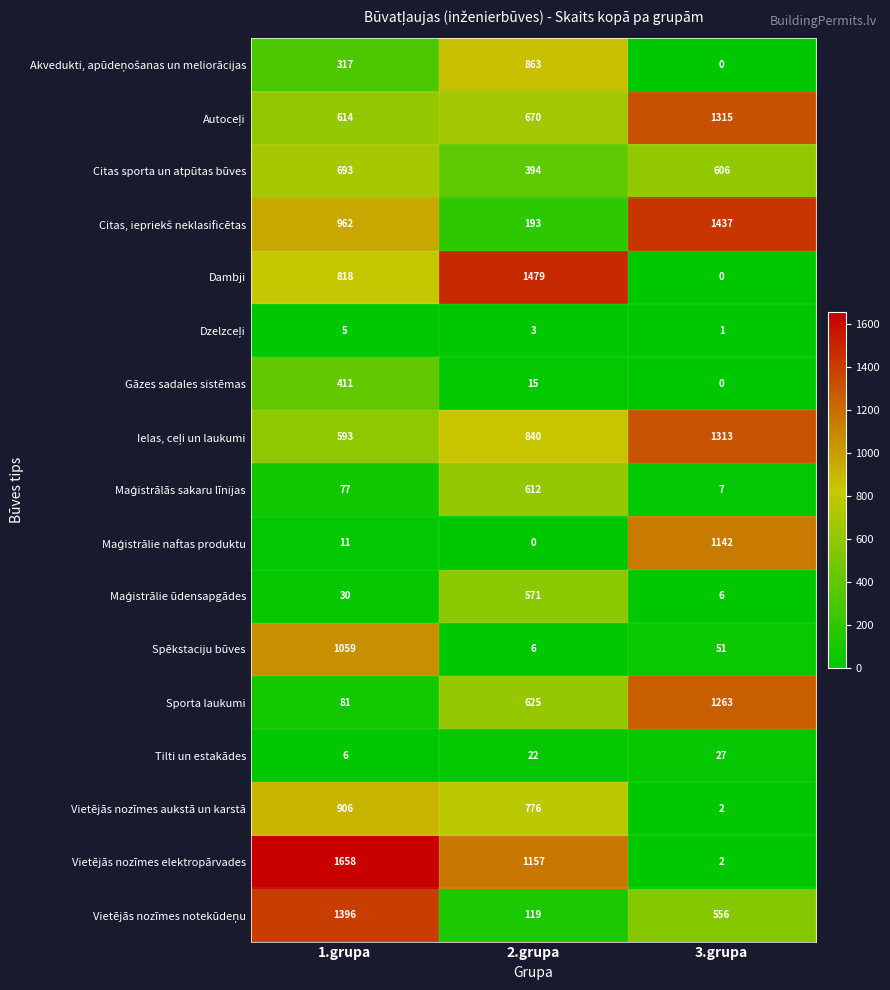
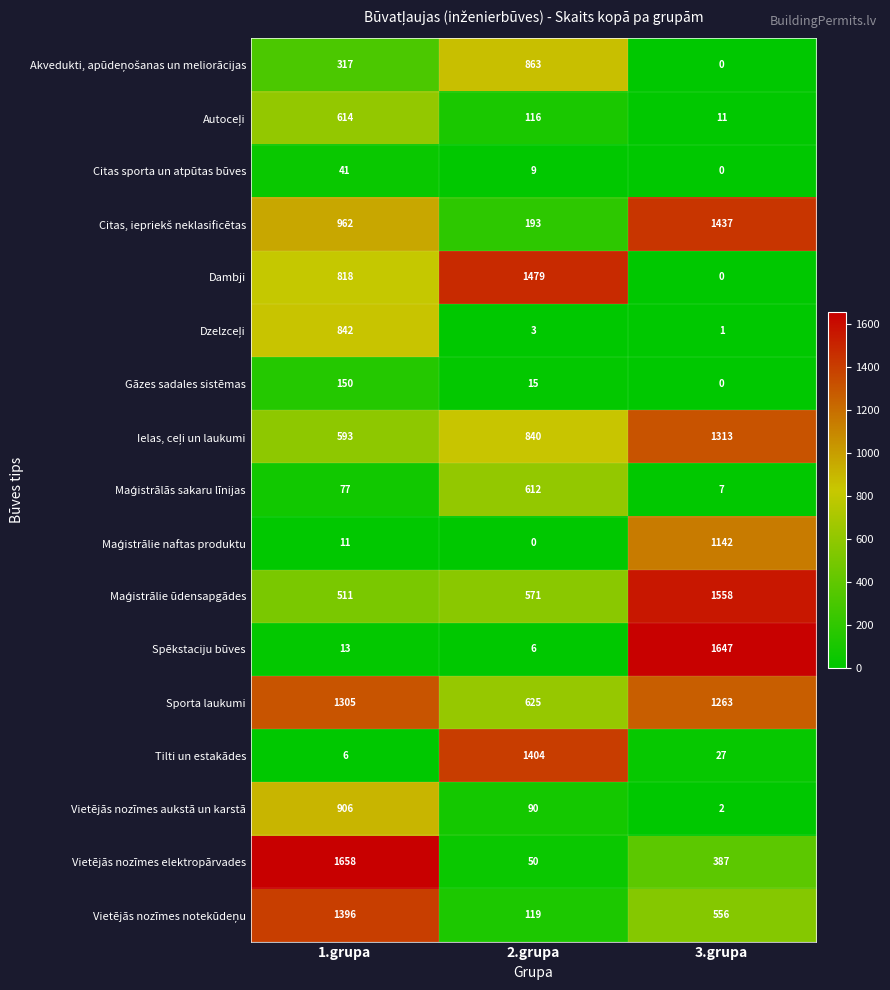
Autoceļi, 2.grupa: 670 -> 116
Autoceļi, 3.grupa: 1315 -> 11
Citas sporta un atpūtas būves, 1.grupa: 693 -> 41
Citas sporta un atpūtas būves, 2.grupa: 394 -> 9
Citas sporta un atpūtas būves, 3.grupa: 606 -> 0
Dzelzceļi, 1.grupa: 5 -> 842
Gāzes sadales sistēmas, 1.grupa: 411 -> 150
Maģistrālie ūdensapgādes, 1.grupa: 30 -> 511
Maģistrālie ūdensapgādes, 3.grupa: 6 -> 1558
Spēkstaciju būves, 1.grupa: 1059 -> 13
Spēkstaciju būves, 3.grupa: 51 -> 1647
Sporta laukumi, 1.grupa: 81 -> 1305
Tilti un estakādes, 2.grupa: 22 -> 1404
Vietējās nozīmes aukstā un karstā, 2.grupa: 776 -> 90
Vietējās nozīmes elektropārvades, 2.grupa: 1157 -> 50
Vietējās nozīmes elektropārvades, 3.grupa: 2 -> 387
